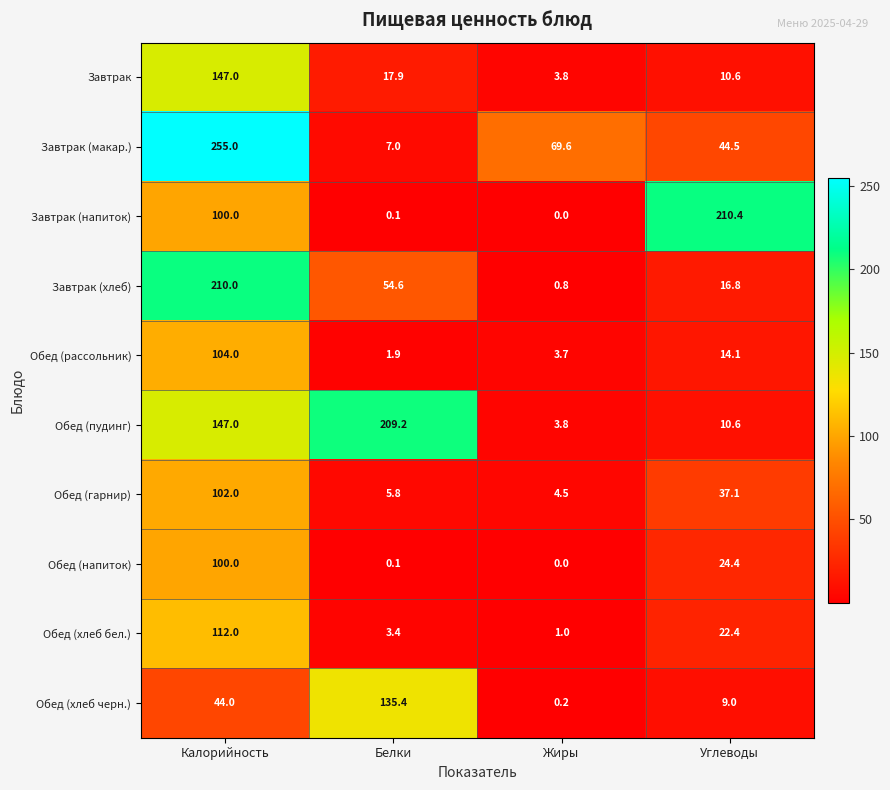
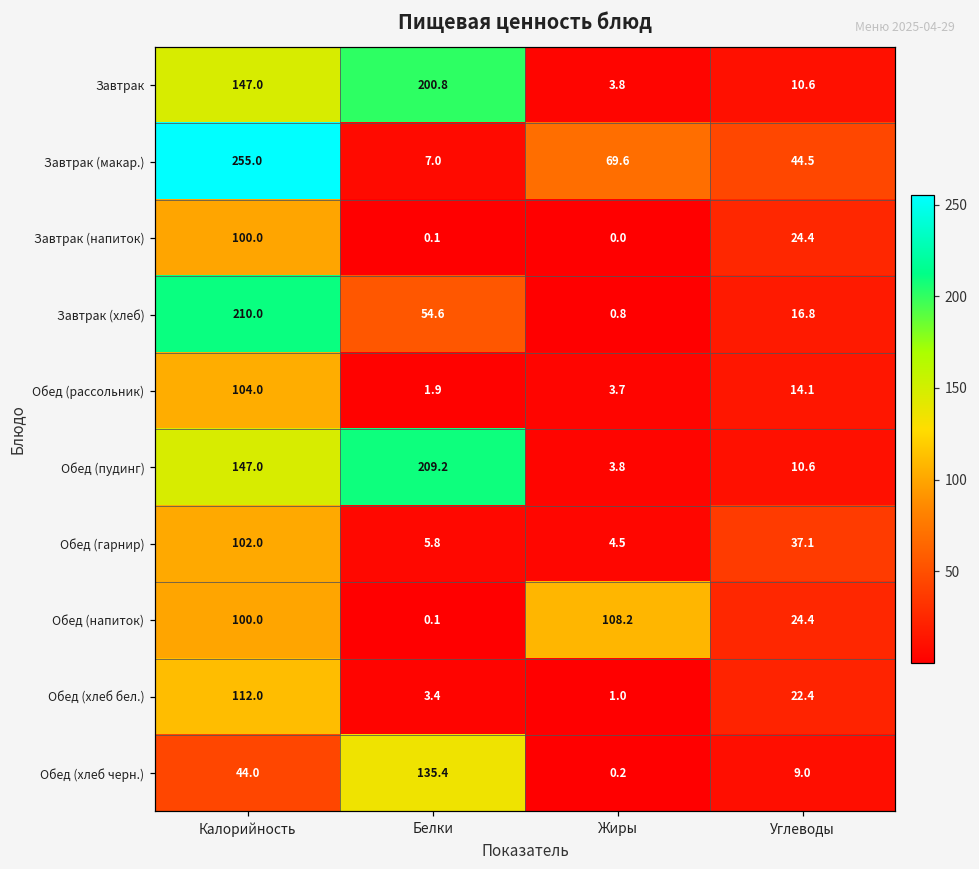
Завтрак, Белки: 17.9 -> 200.8
Завтрак (напиток), Углеводы: 210.4 -> 24.4
Обед (напиток), Жиры: 0.0 -> 108.2
